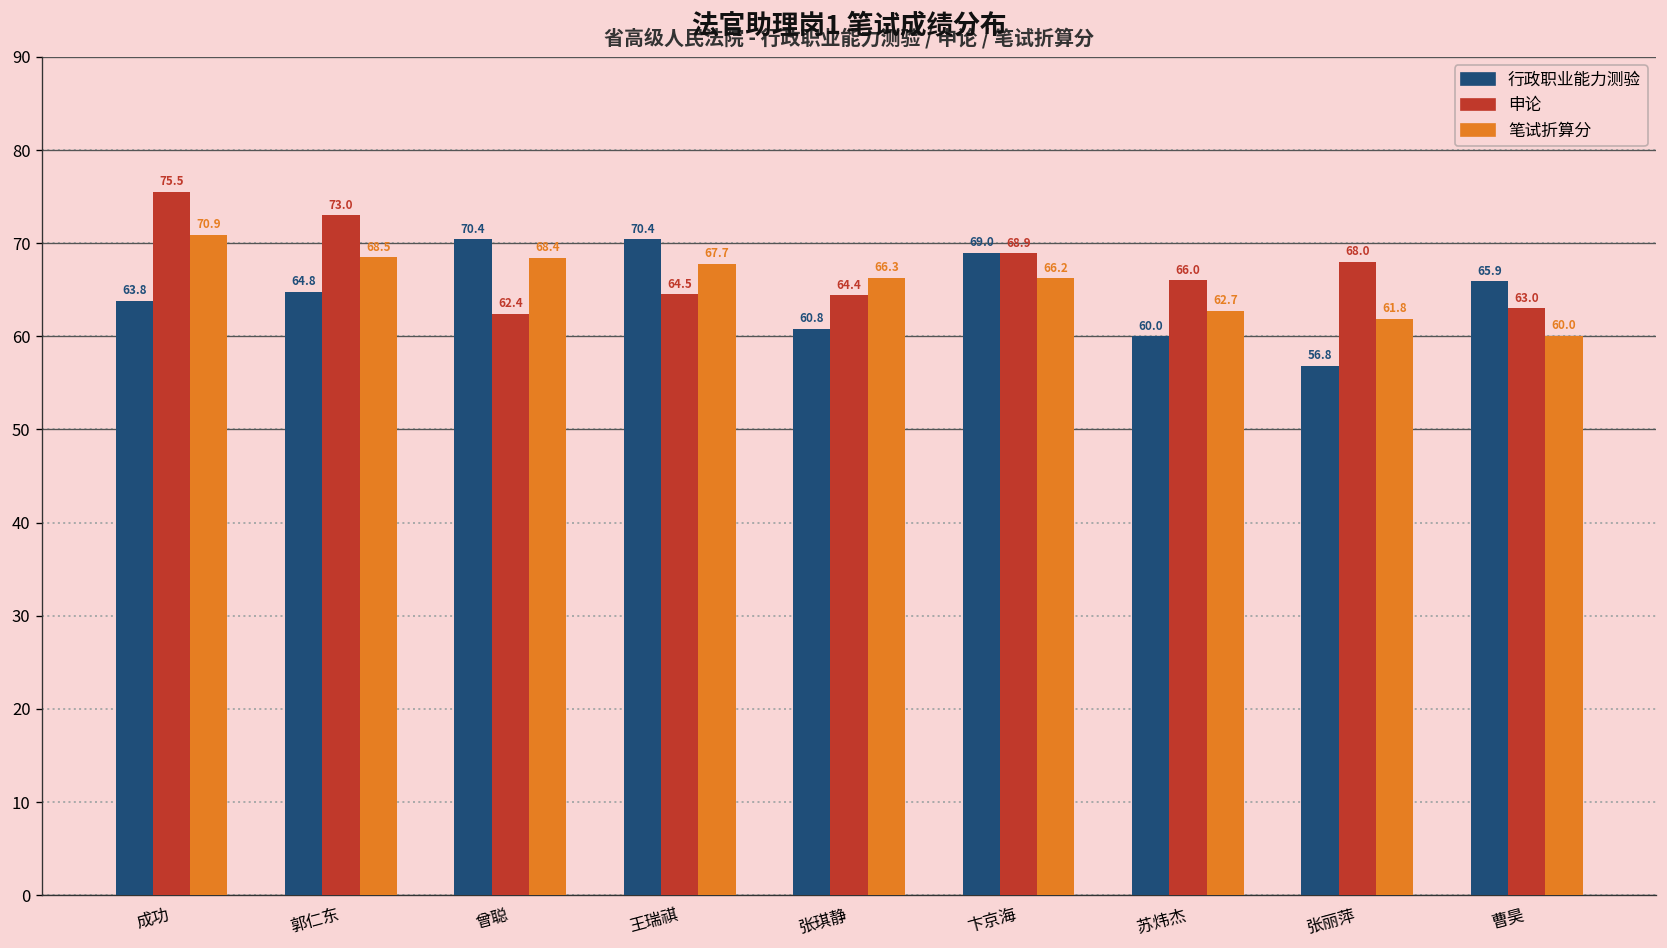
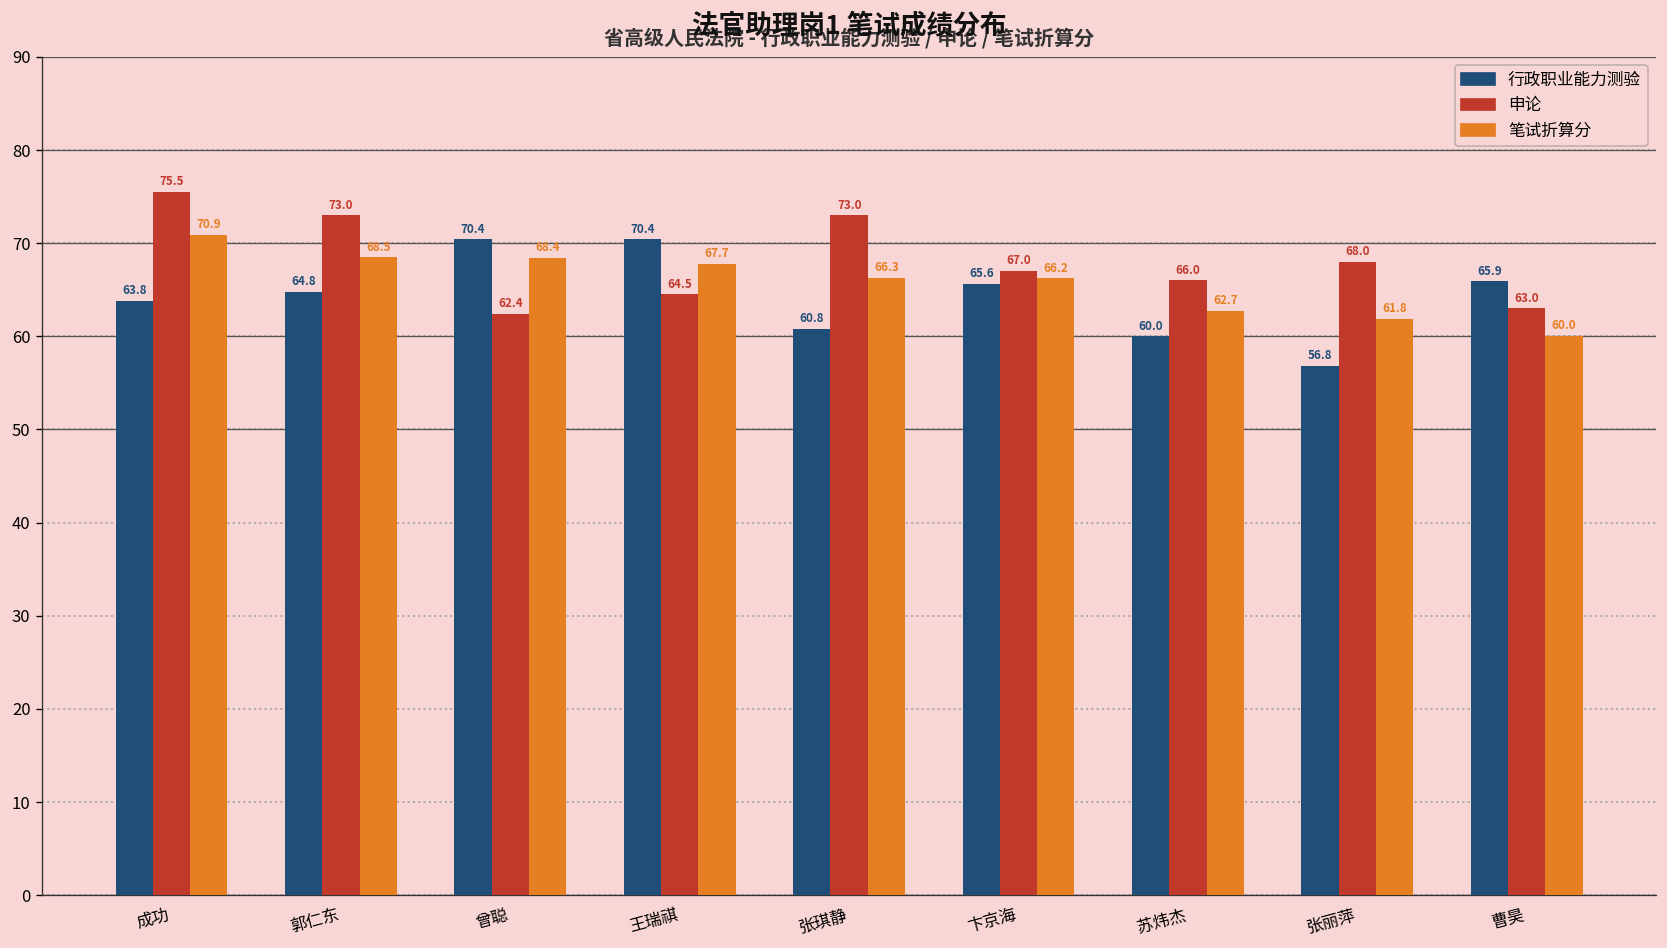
申论, 张琪静: 64.4 -> 73.0
行政职业能力测验, 卞京海: 69.0 -> 65.6
申论, 卞京海: 68.9 -> 67.0
